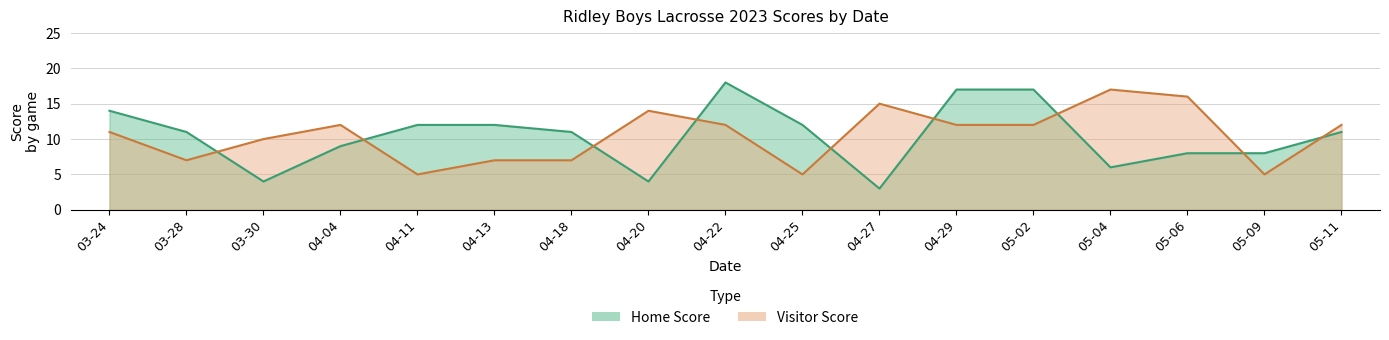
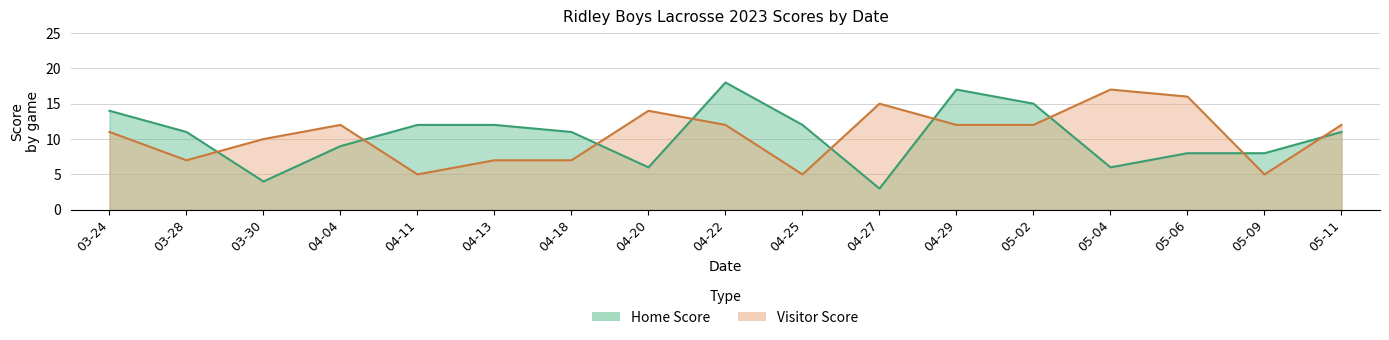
Home Score, 04-20: 4 -> 6
Home Score, 05-02: 17 -> 15
